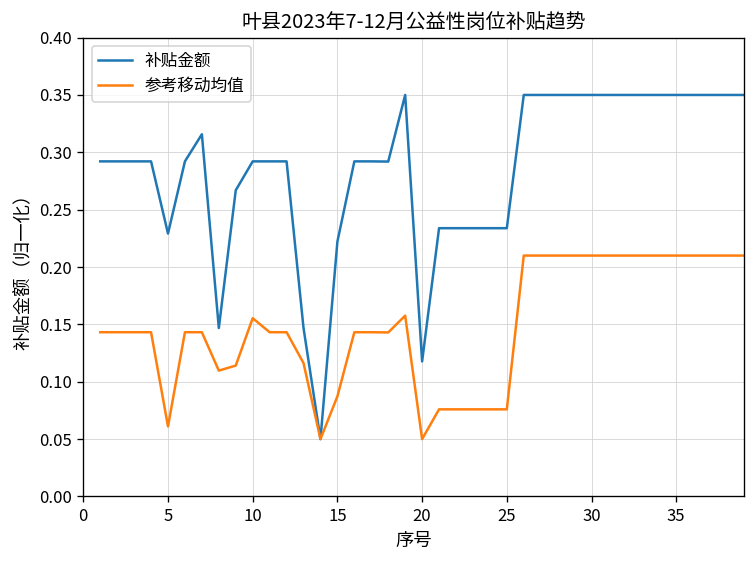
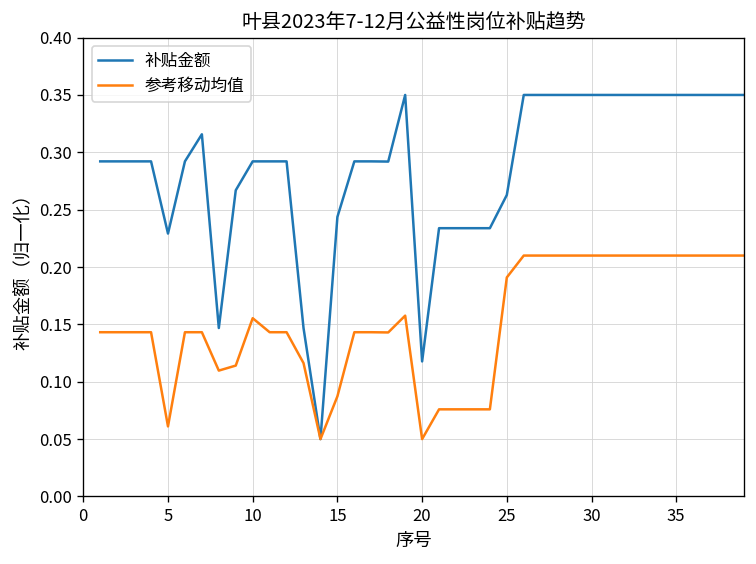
补贴金额, 15: 0.22 -> 0.24
补贴金额, 25: 0.23 -> 0.26
参考移动均值, 25: 0.08 -> 0.19
